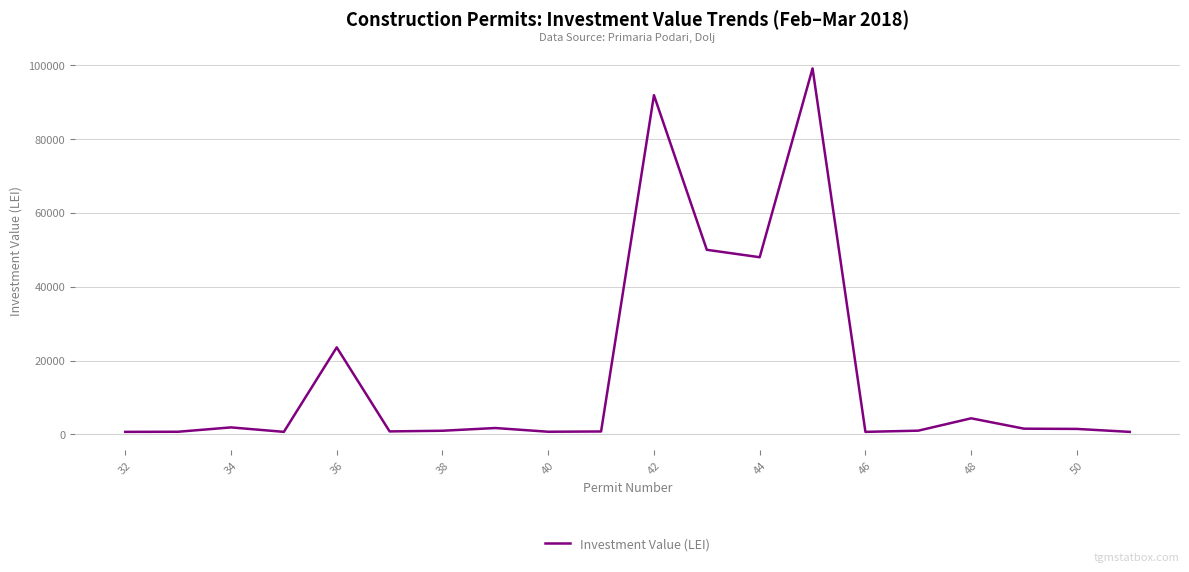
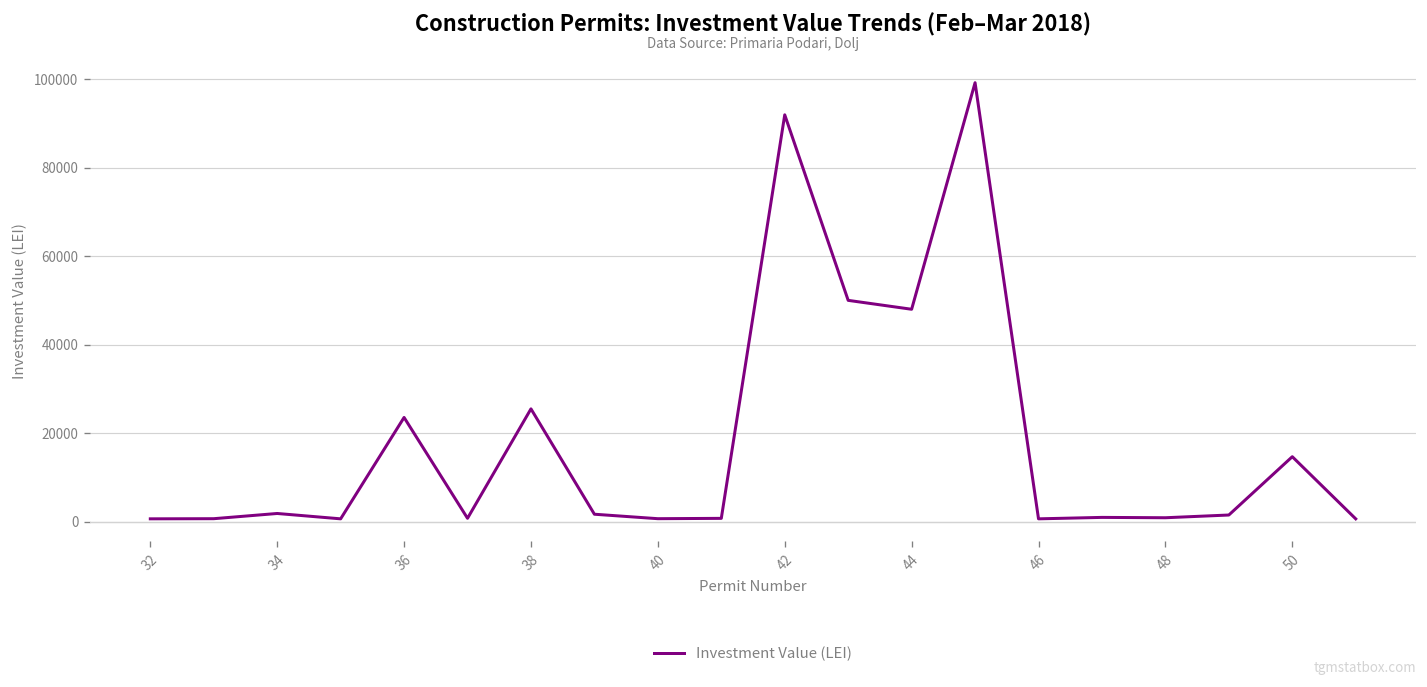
38: 1000 -> 25000
48: 4000 -> 1000
50: 1000 -> 15000
